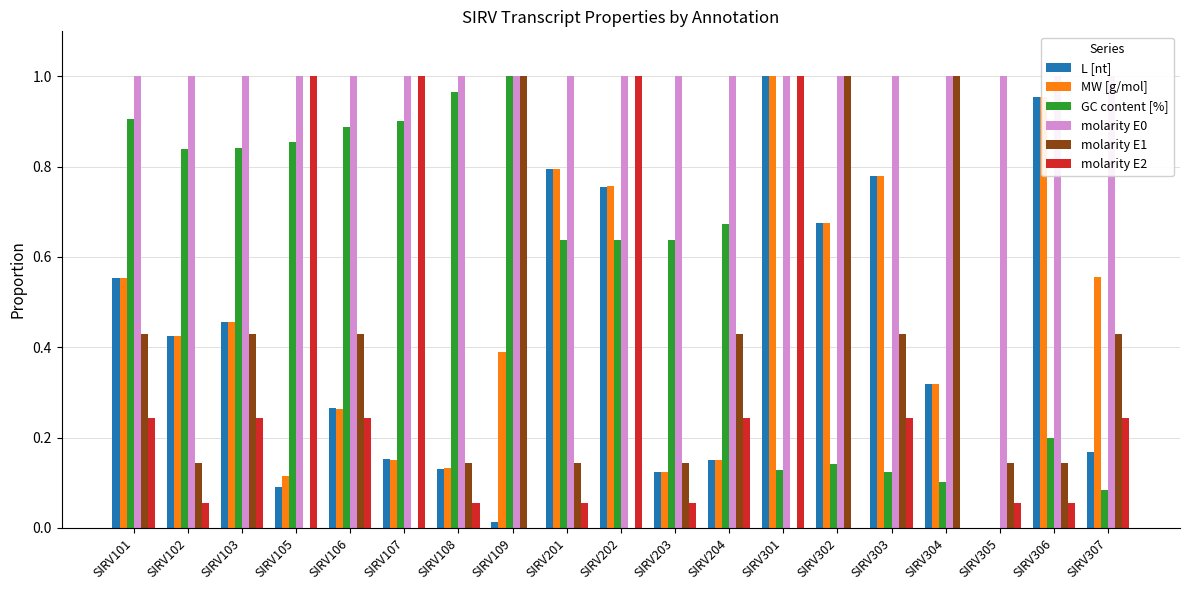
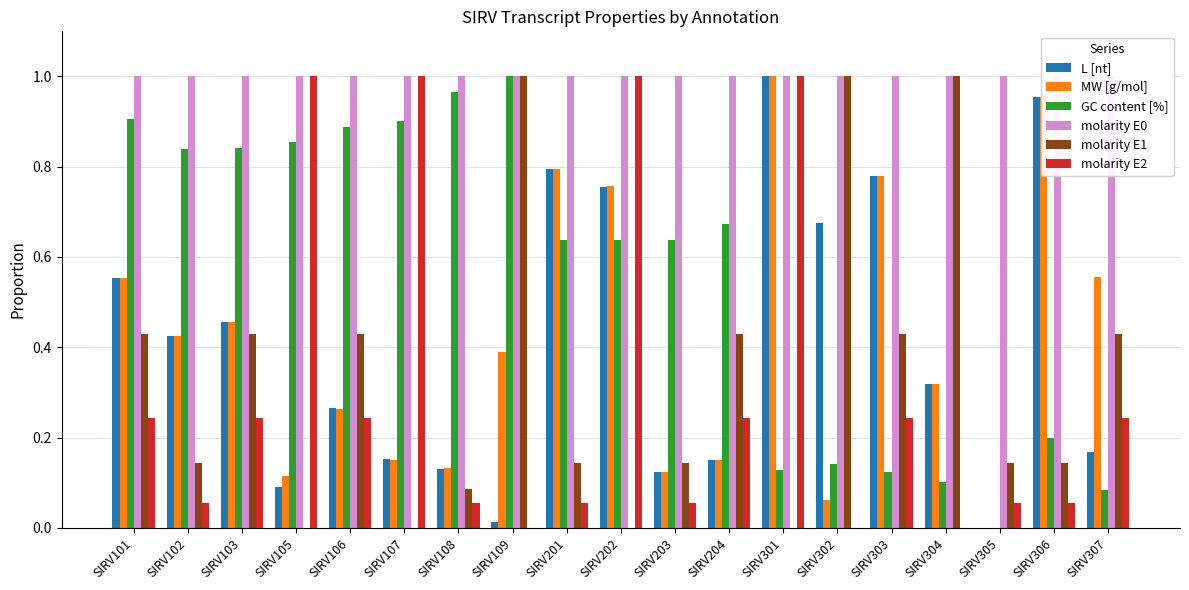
molarity E1, SIRV108: 0.14 -> 0.09
MW [g/mol], SIRV302: 0.68 -> 0.06
